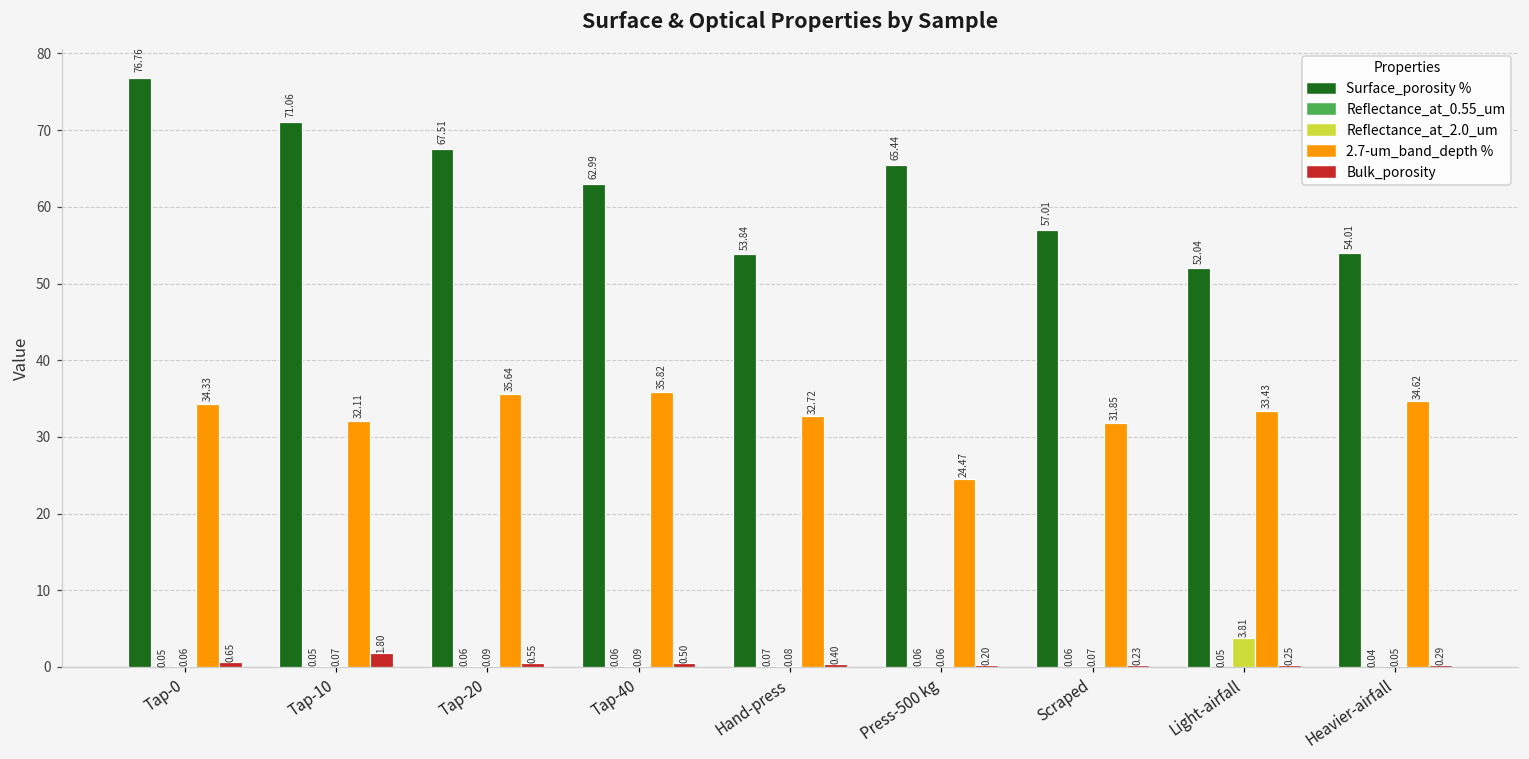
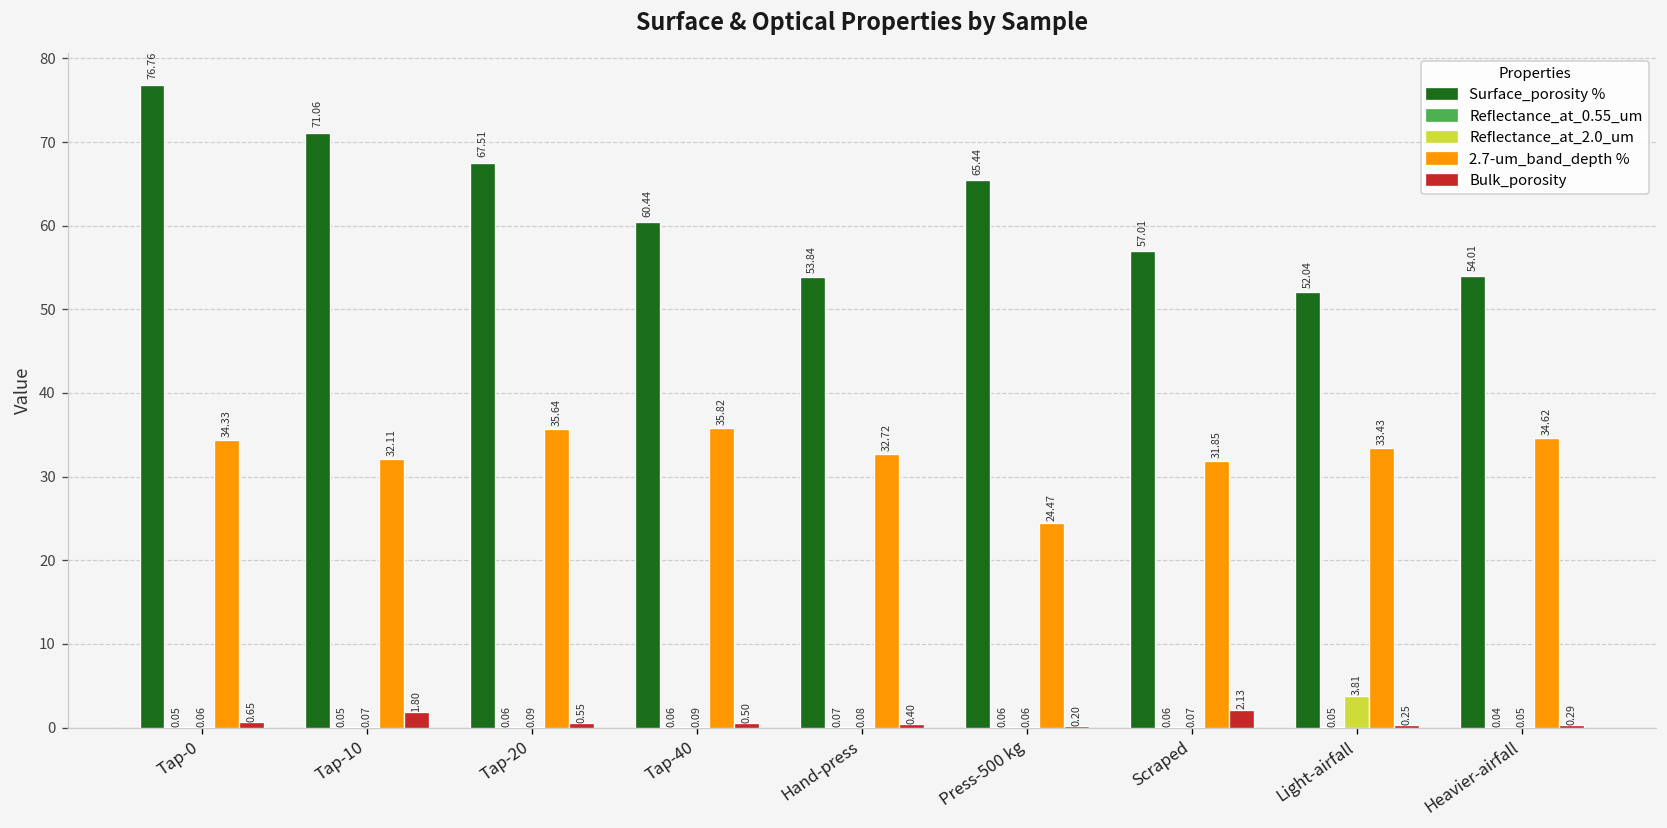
Surface_porosity %, Tap-40: 62.99 -> 60.44
Bulk_porosity, Scraped: 0.23 -> 2.13
